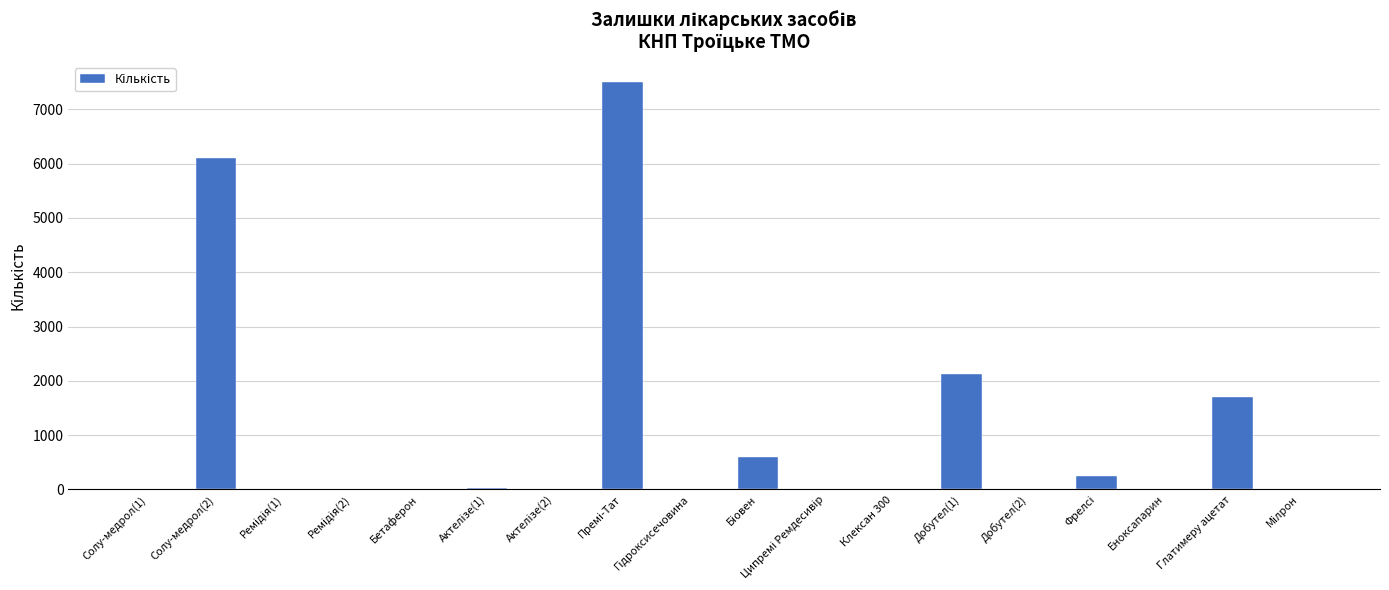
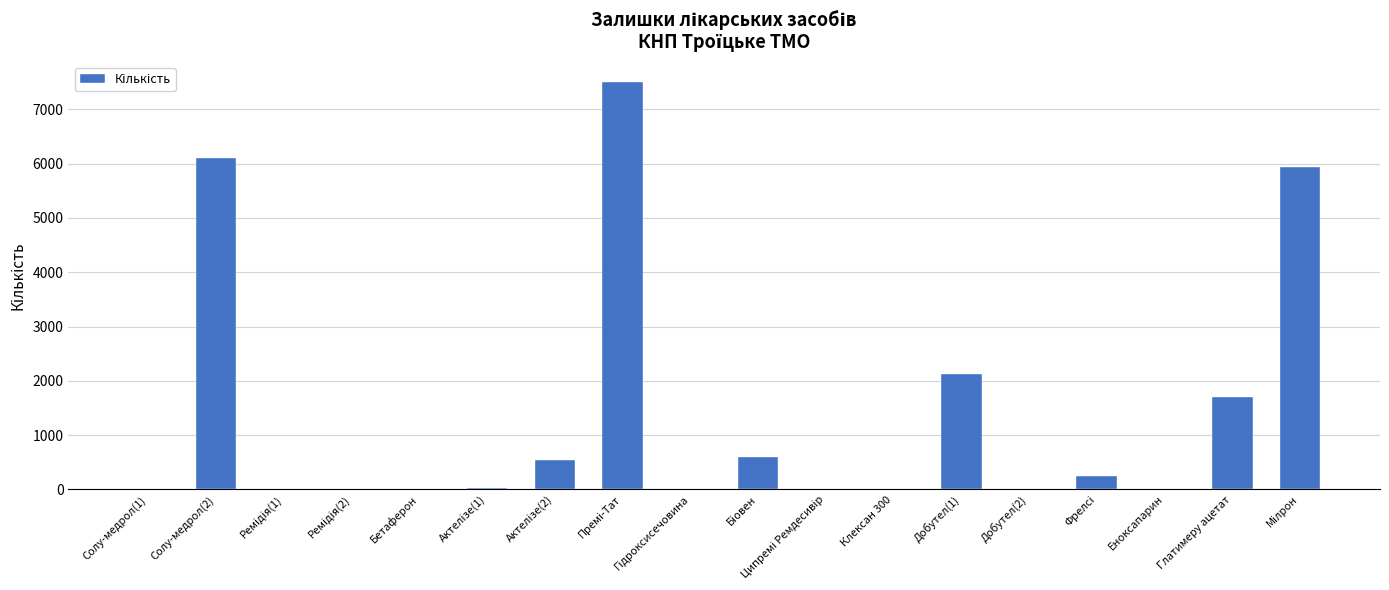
Актелізе(2): 0 -> 500
Мілрон: 0 -> 5900
